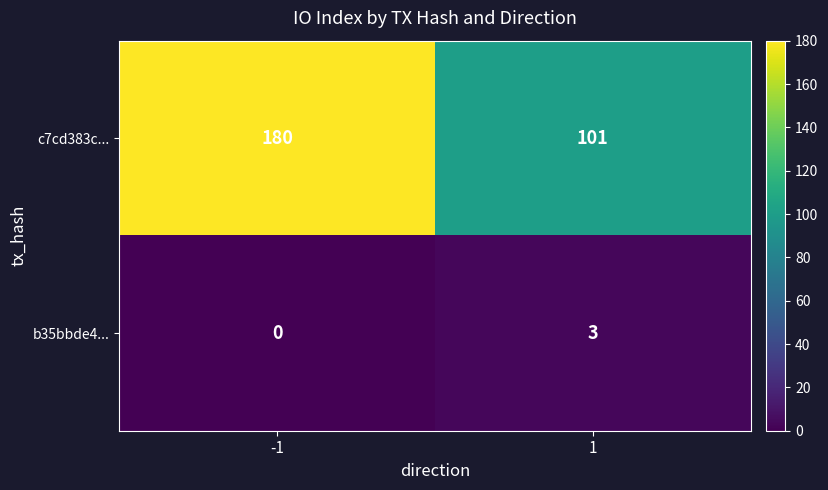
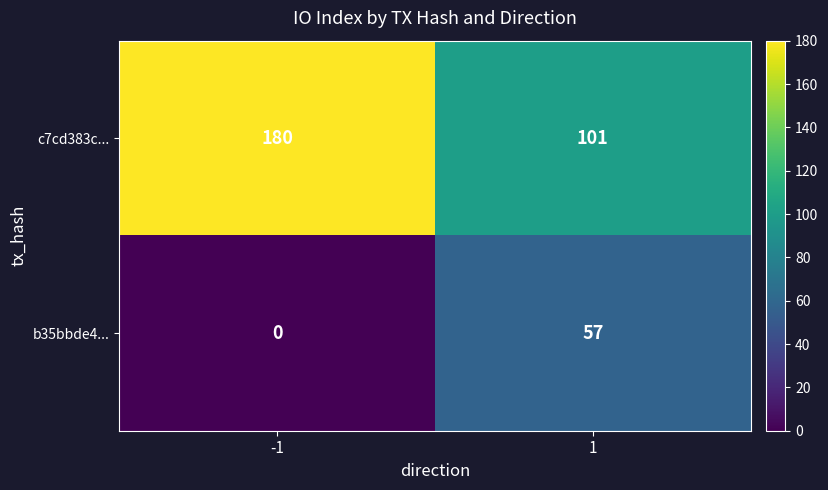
b35bbde4..., 1: 3 -> 57
